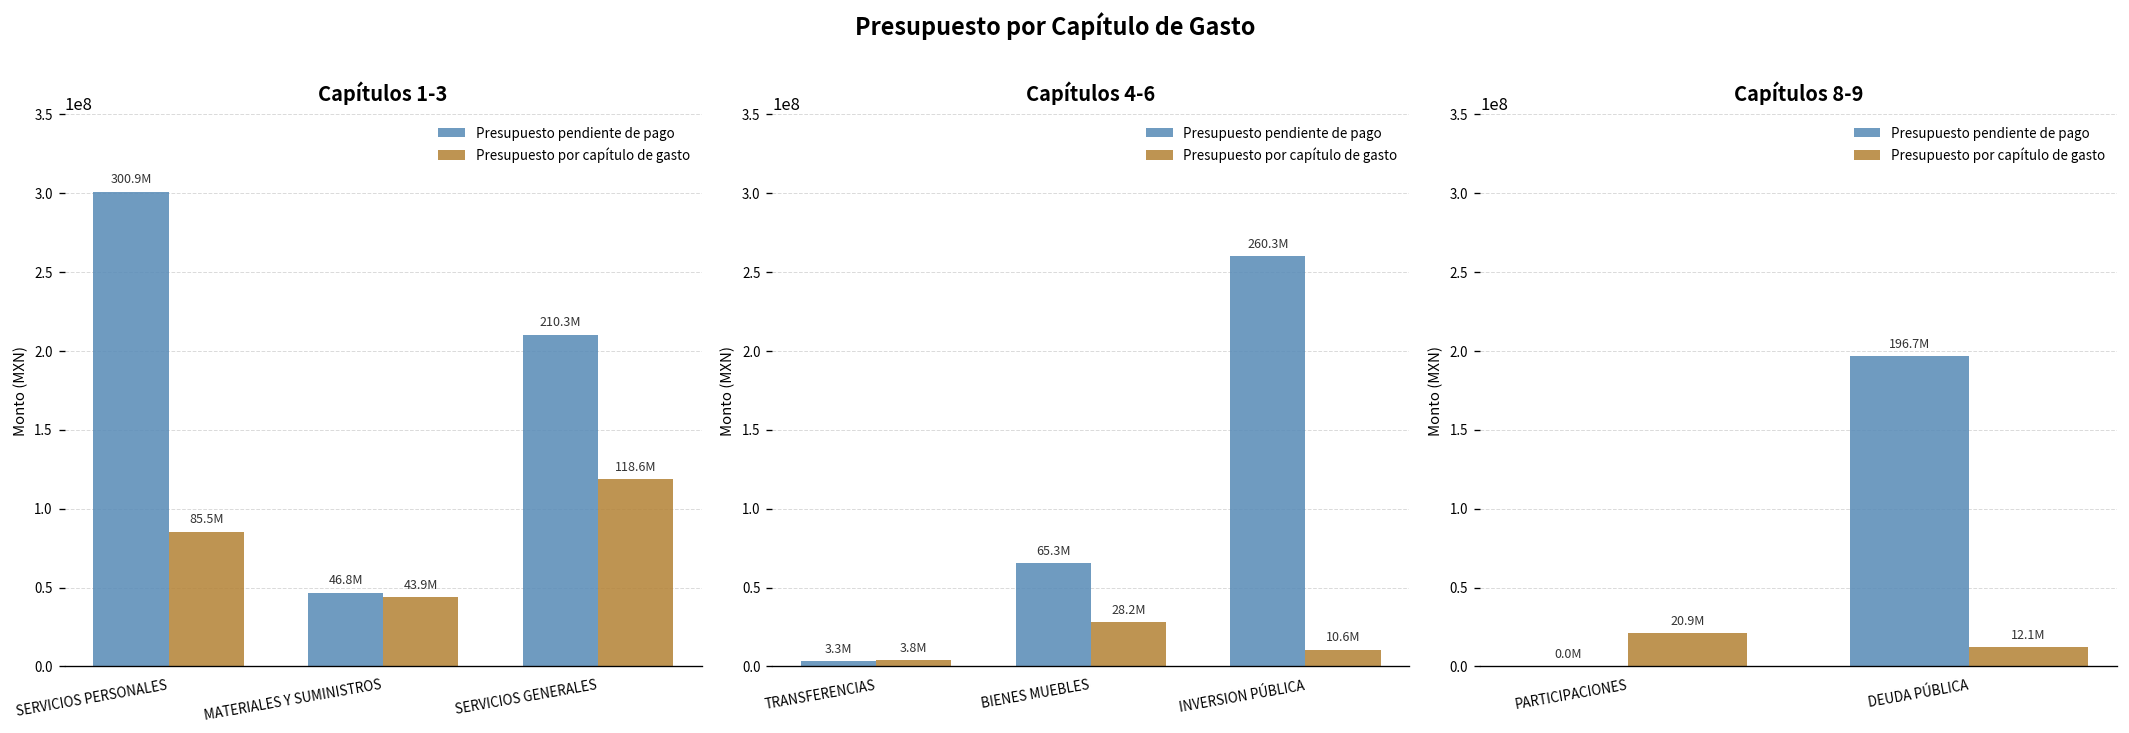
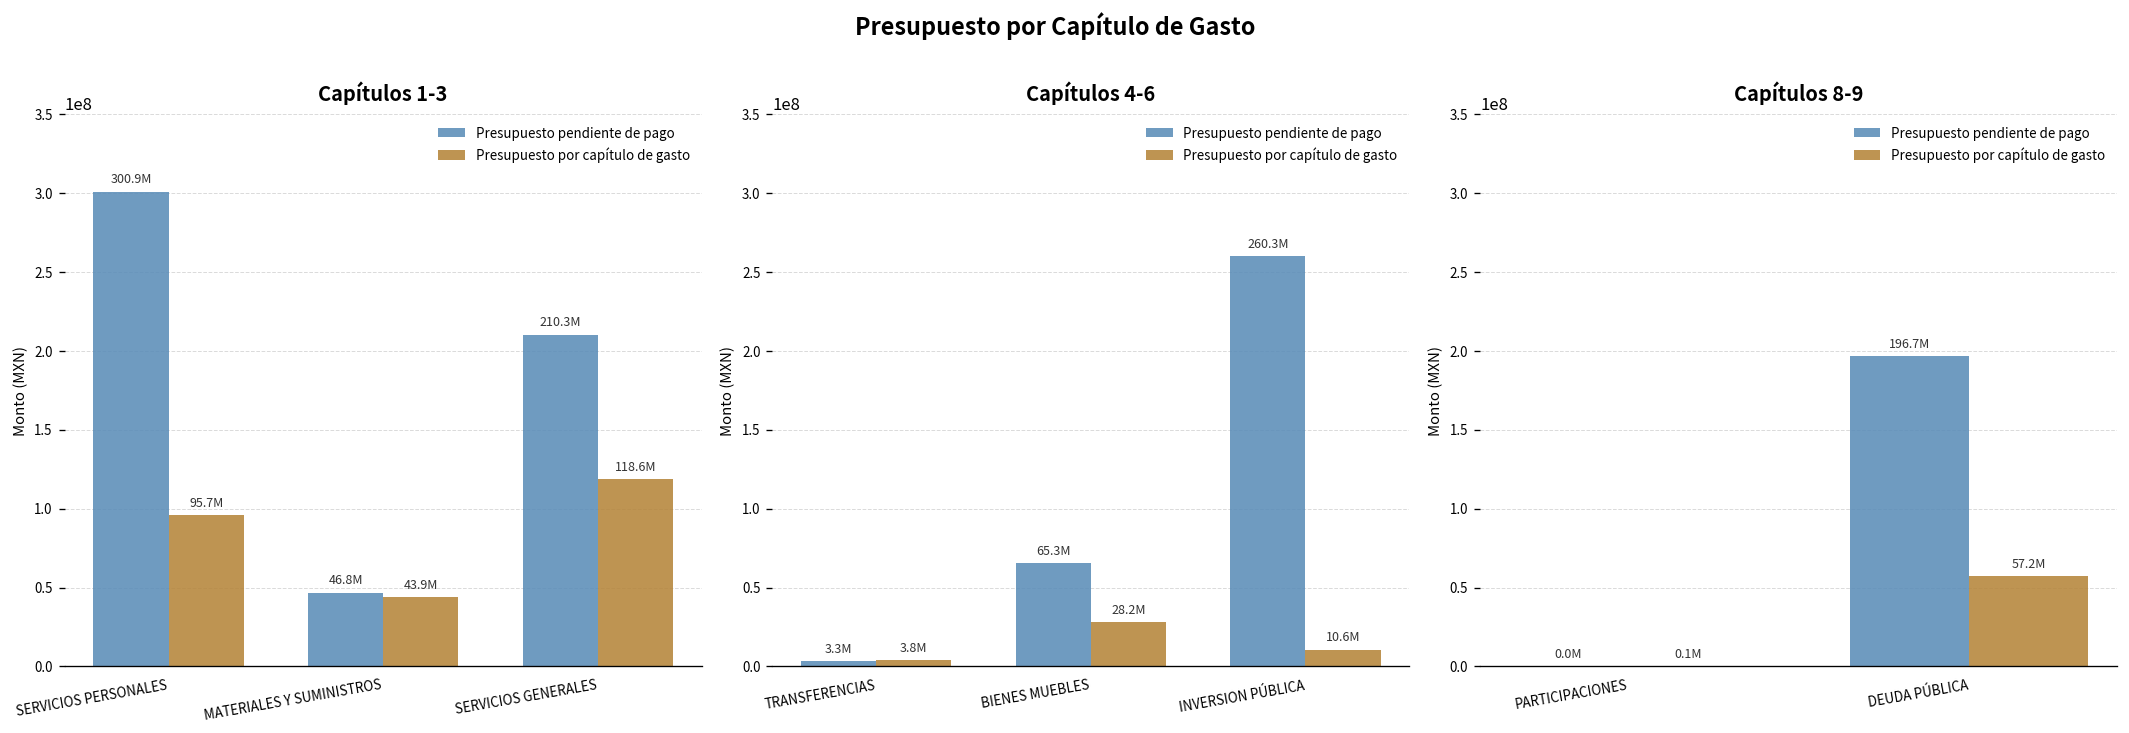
Capítulos 1-3, Presupuesto por capítulo de gasto, SERVICIOS PERSONALES: 85.5M -> 95.7M
Capítulos 8-9, Presupuesto por capítulo de gasto, PARTICIPACIONES: 20.9M -> 0.1M
Capítulos 8-9, Presupuesto por capítulo de gasto, DEUDA PÚBLICA: 12.1M -> 57.2M
